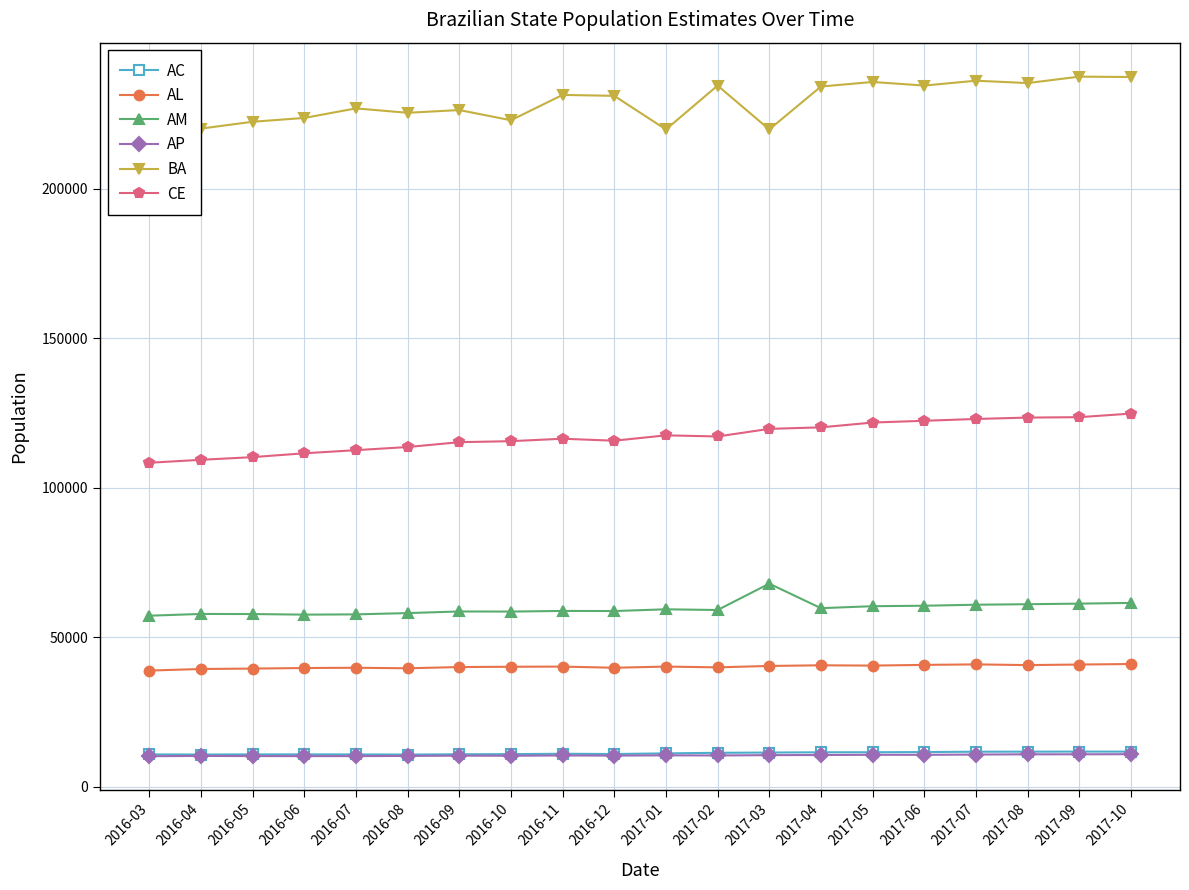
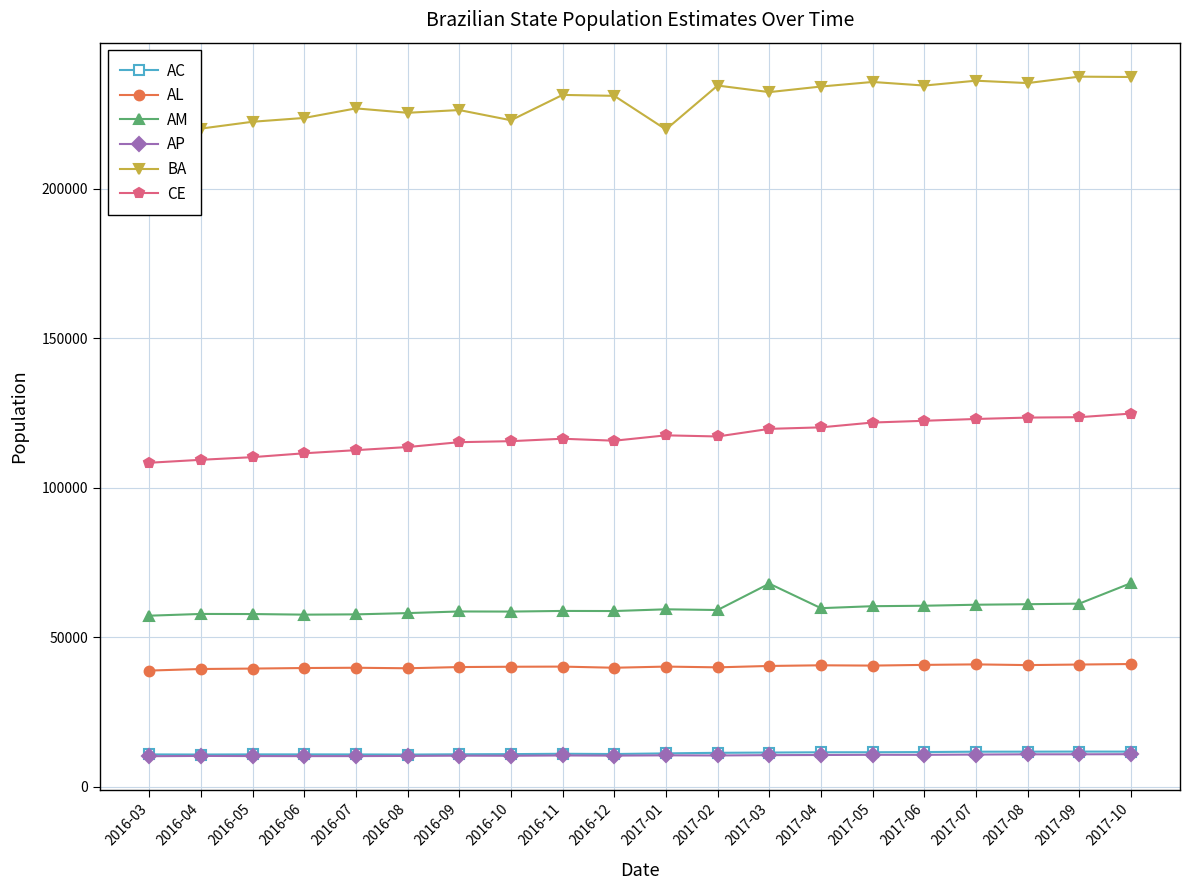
BA, 2017-03: 220000 -> 232000
AM, 2017-10: 62000 -> 68000
